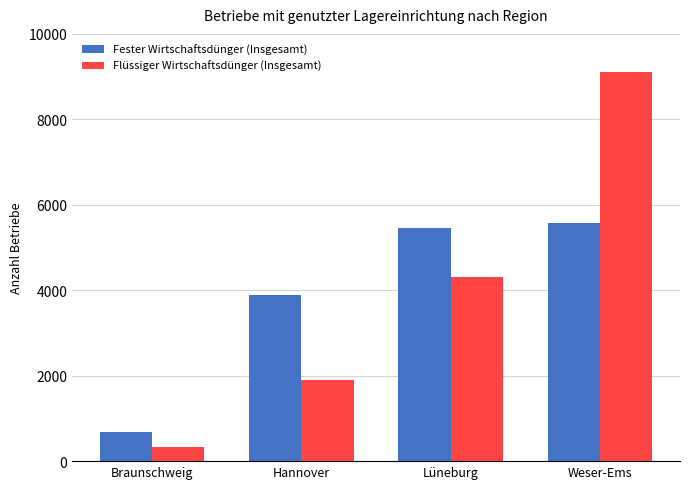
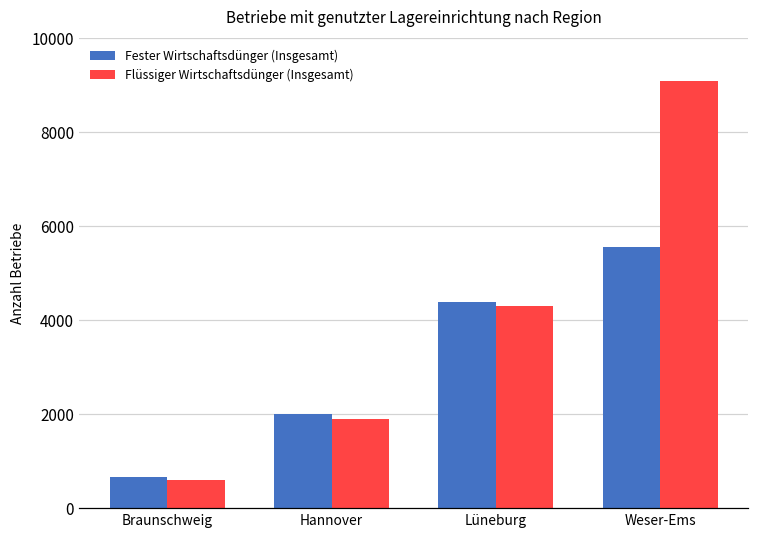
Flüssiger Wirtschaftsdünger (Insgesamt), Braunschweig: 300 -> 600
Fester Wirtschaftsdünger (Insgesamt), Hannover: 3900 -> 2000
Fester Wirtschaftsdünger (Insgesamt), Lüneburg: 5500 -> 4400
